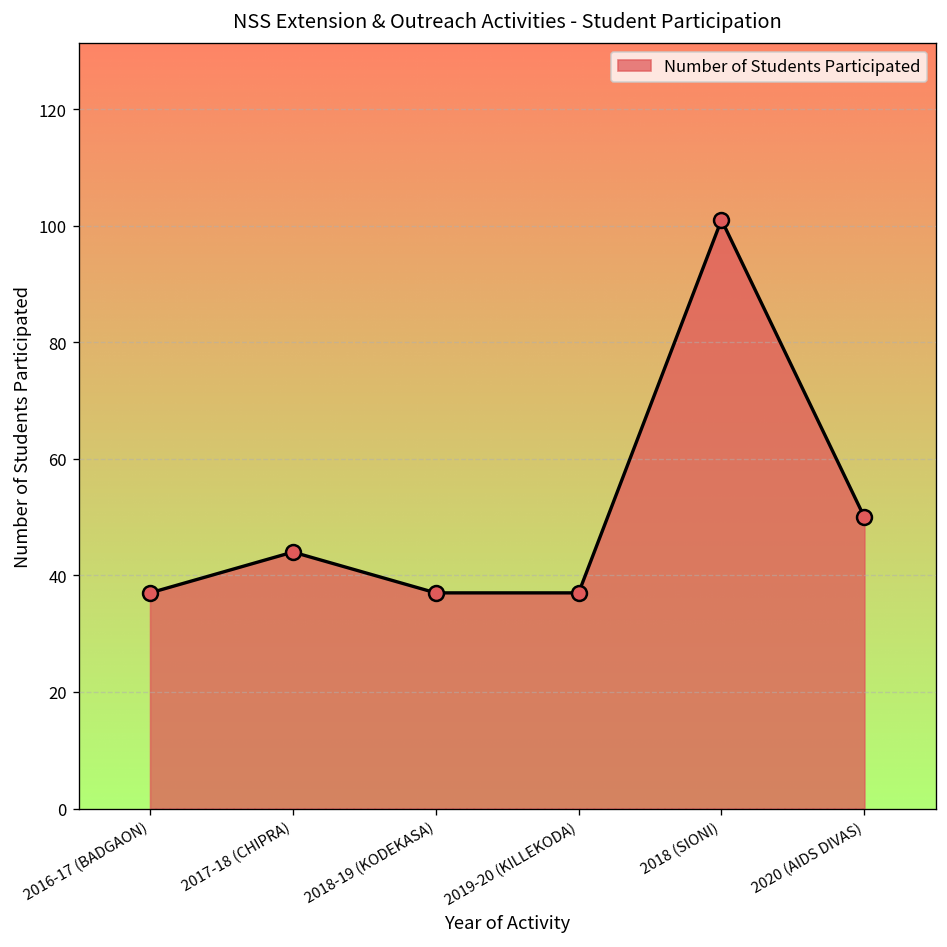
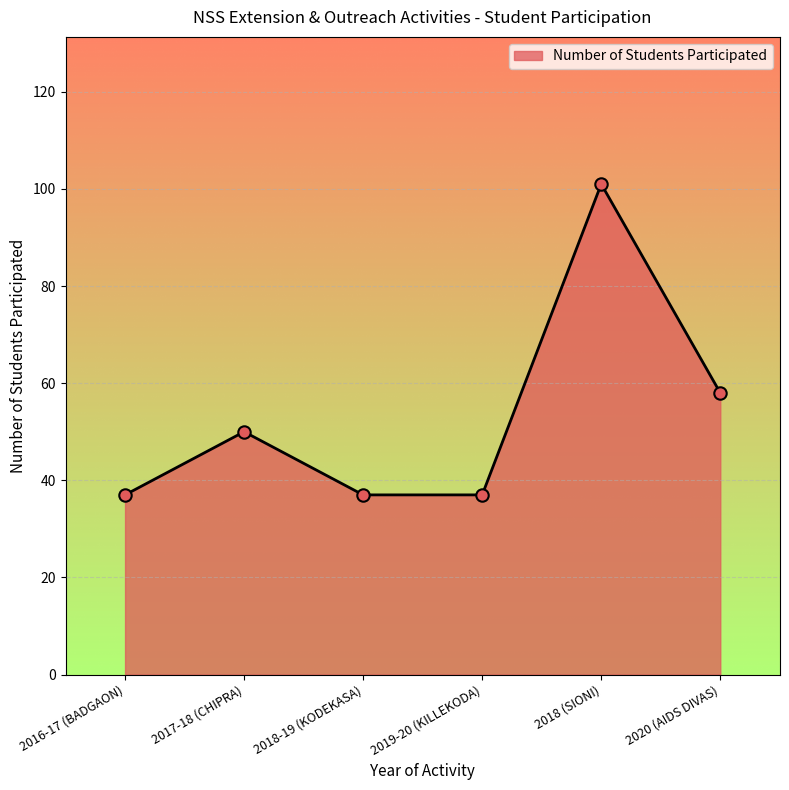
2017-18 (CHIPRA): 44 -> 50
2020 (AIDS DIVAS): 50 -> 58
